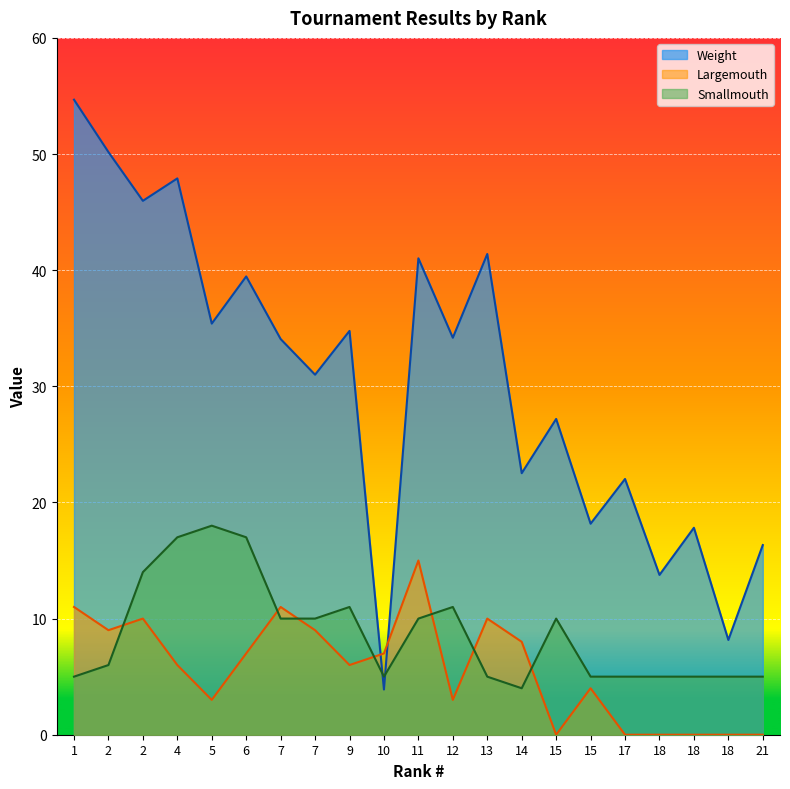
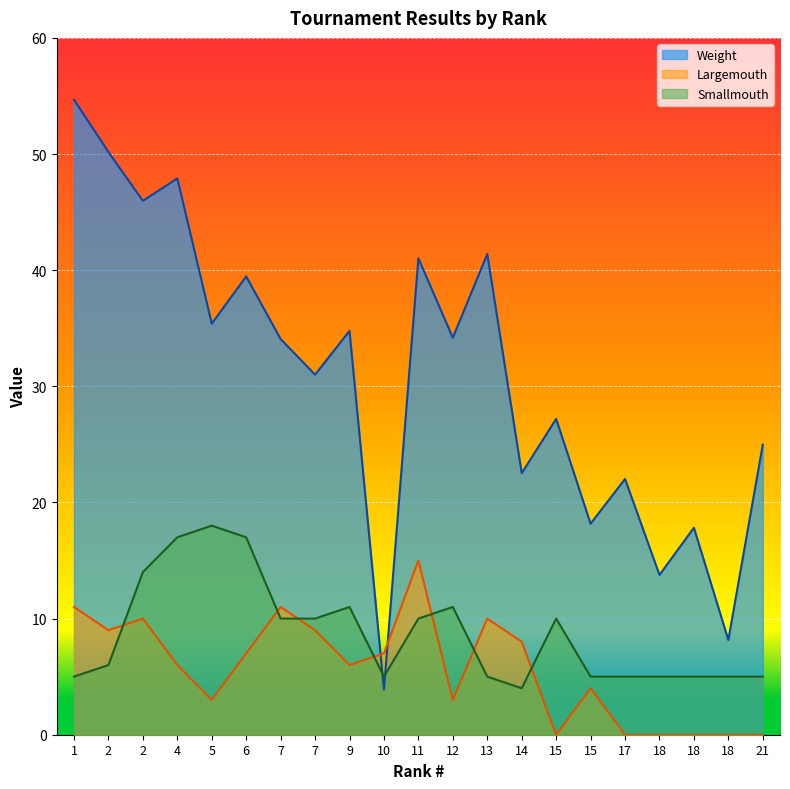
Weight, 21: 16.3 -> 25.0
